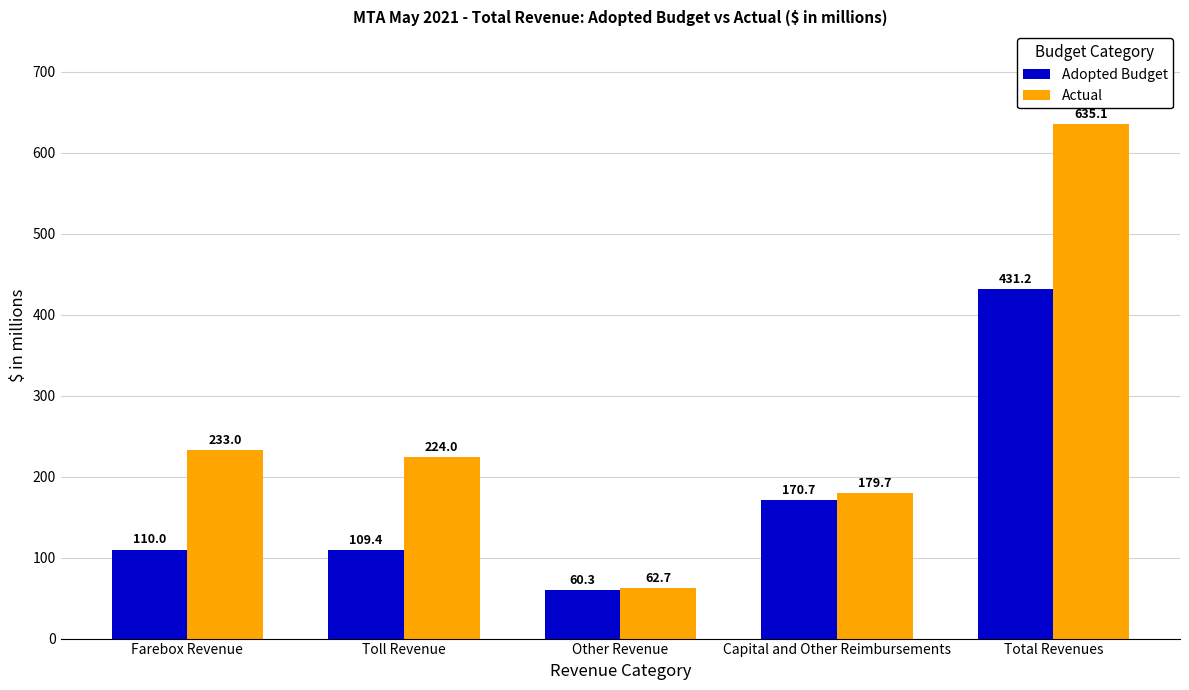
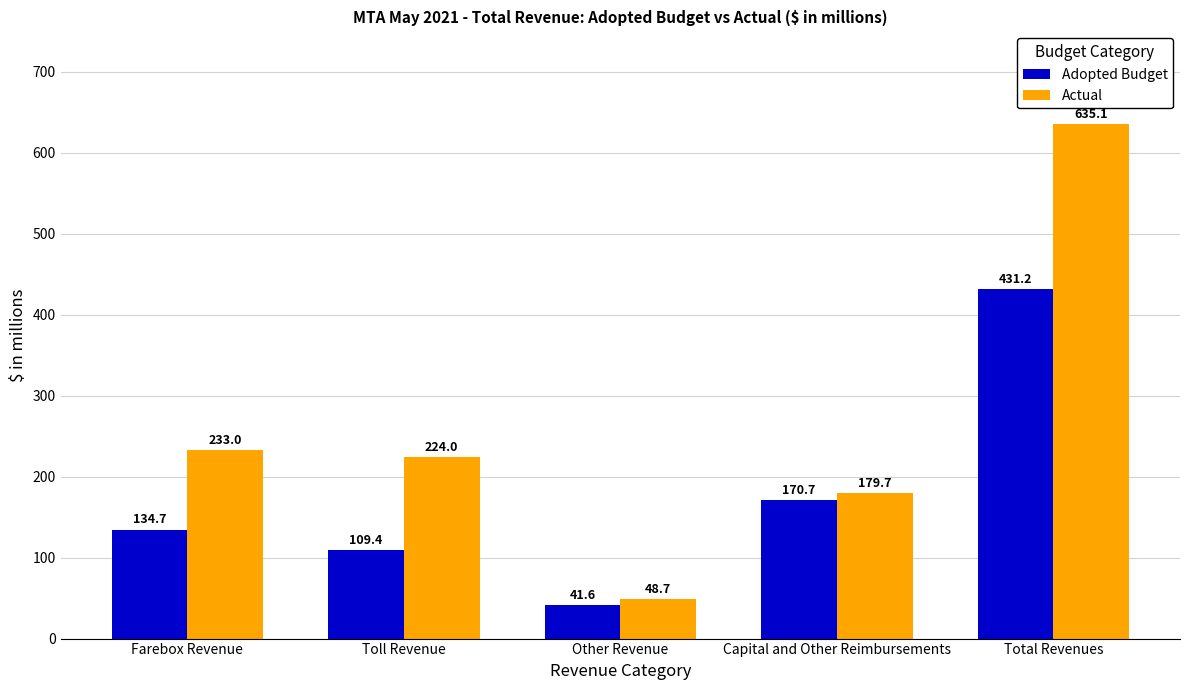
Adopted Budget, Farebox Revenue: 110.0 -> 134.7
Adopted Budget, Other Revenue: 60.3 -> 41.6
Actual, Other Revenue: 62.7 -> 48.7
